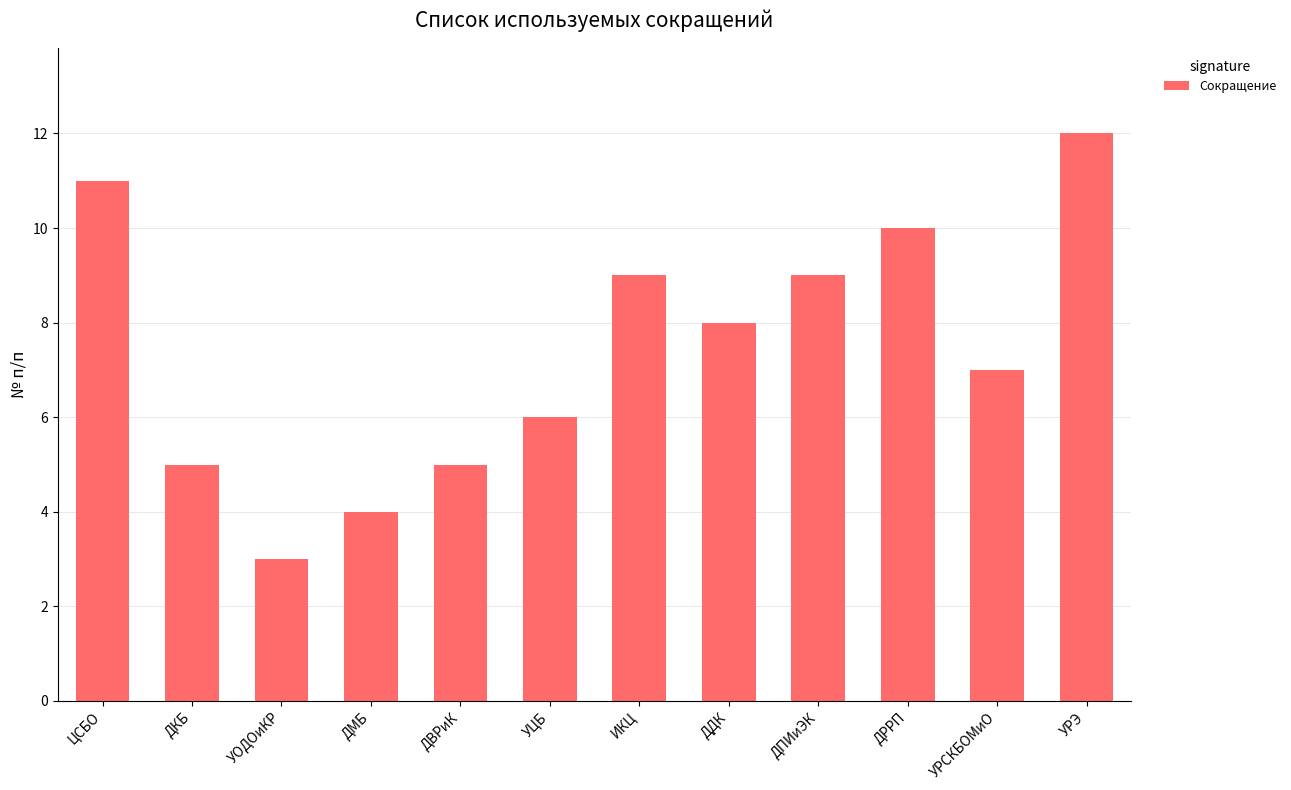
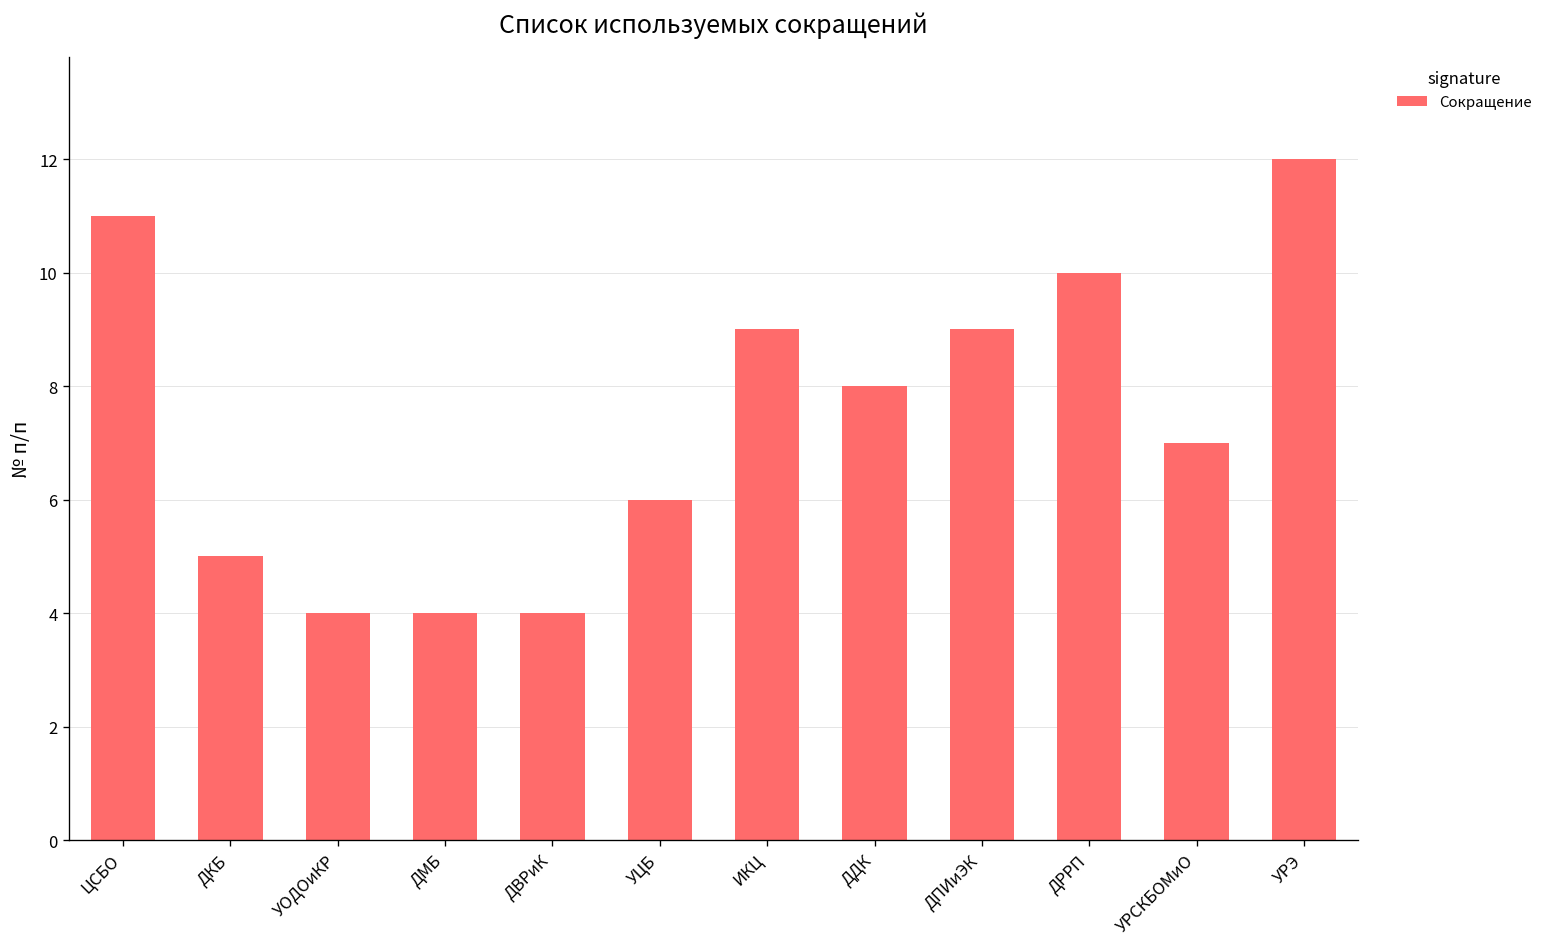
УОДОиКР: 3 -> 4
ДВРиК: 5 -> 4
